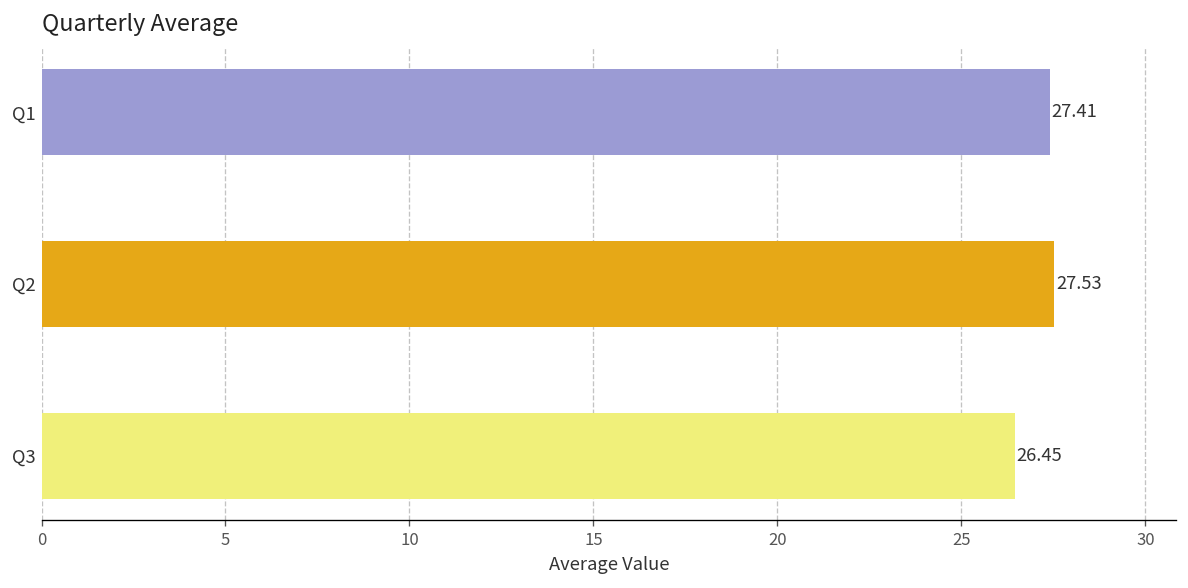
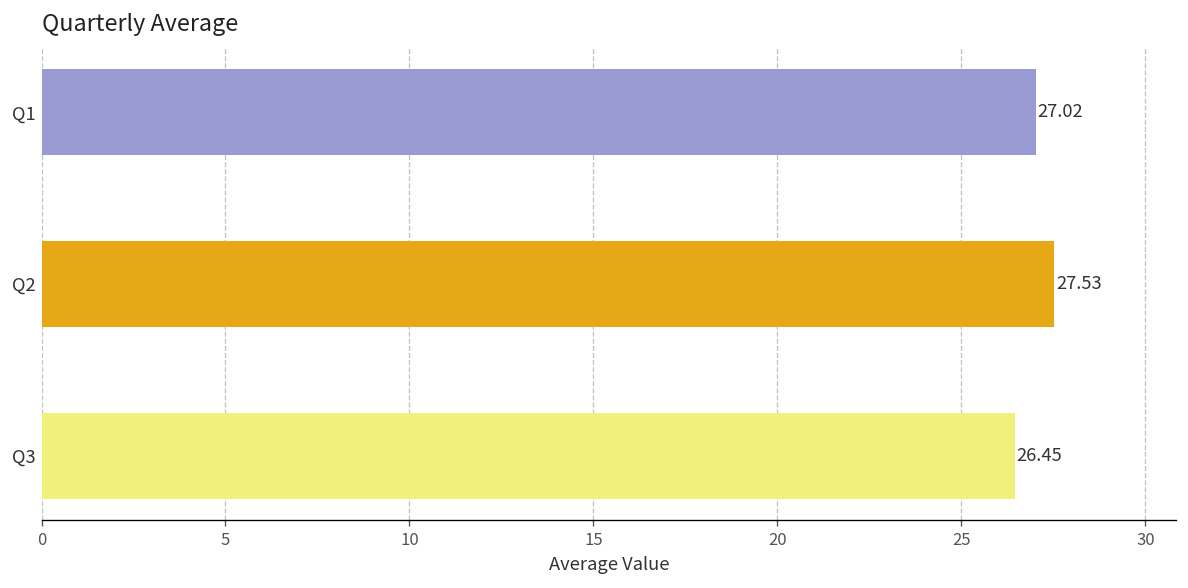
Q1: 27.41 -> 27.02
